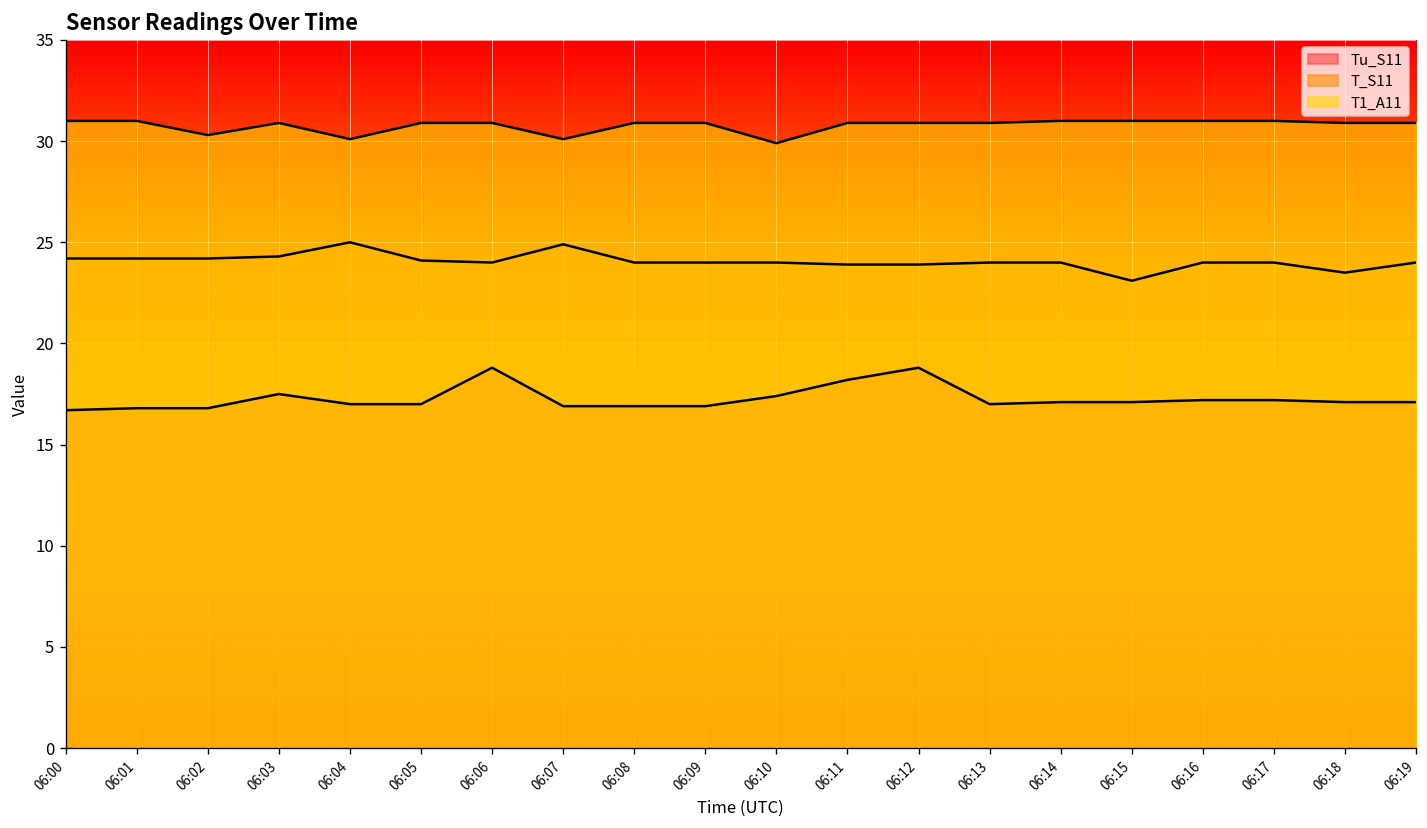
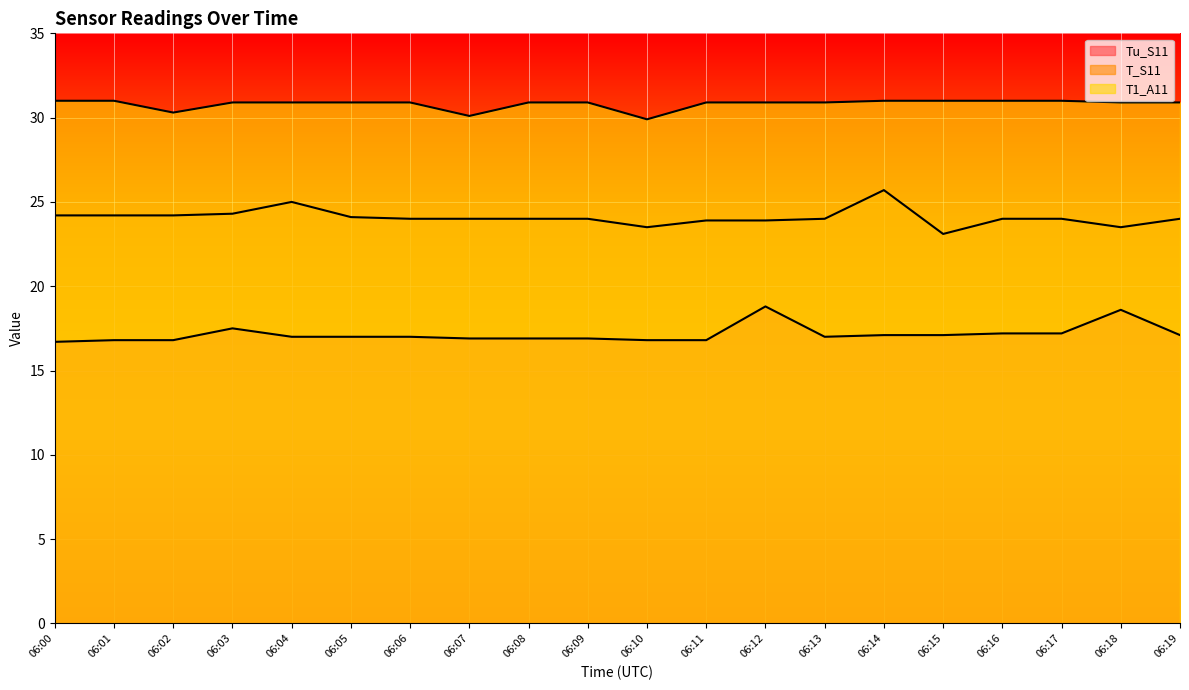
T1_A11, 06:04: 30.1 -> 30.9
Tu_S11, 06:06: 18.8 -> 17.0
T_S11, 06:07: 24.9 -> 24.0
Tu_S11, 06:10: 17.4 -> 16.8
T_S11, 06:10: 24.0 -> 23.5
Tu_S11, 06:11: 18.2 -> 16.8
T_S11, 06:14: 24.0 -> 25.7
Tu_S11, 06:18: 17.1 -> 18.6
